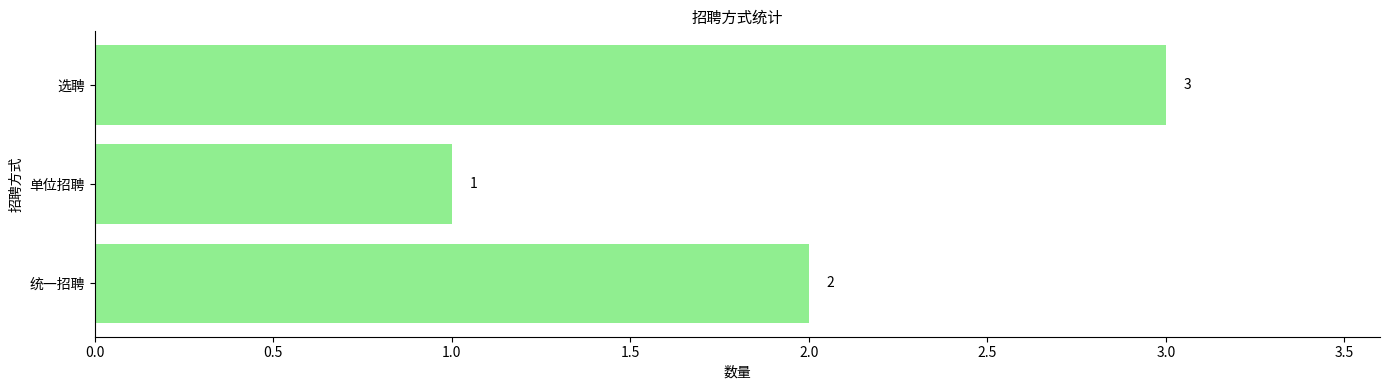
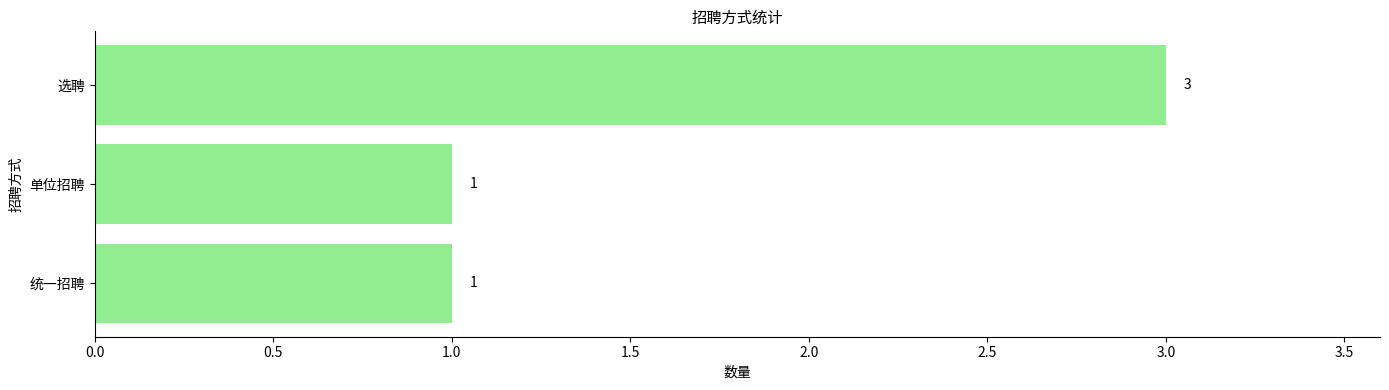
统一招聘: 2 -> 1
